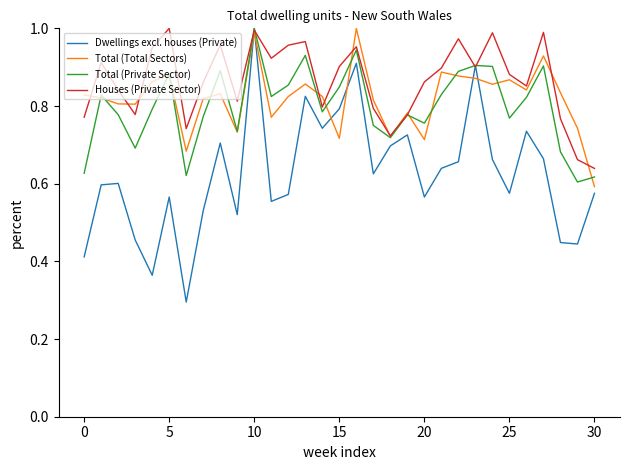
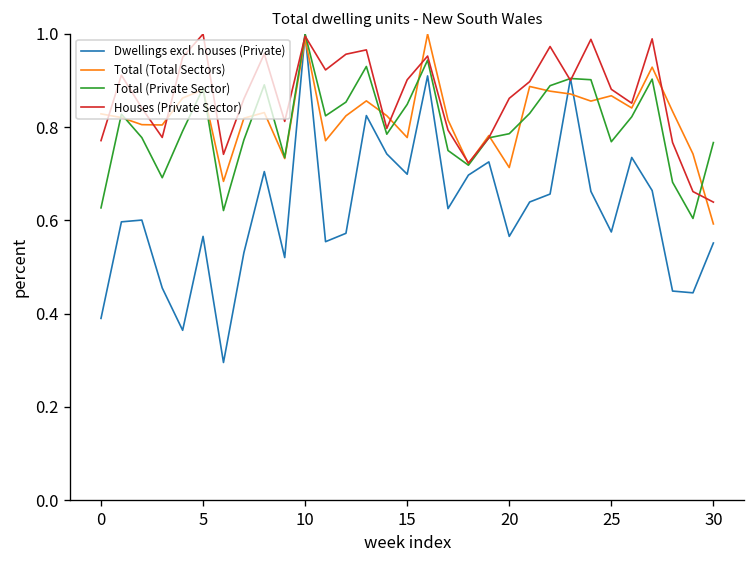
Dwellings excl. houses (Private), 0: 0.41 -> 0.39
Dwellings excl. houses (Private), 15: 0.79 -> 0.70
Total (Total Sectors), 15: 0.72 -> 0.78
Total (Private Sector), 20: 0.76 -> 0.79
Dwellings excl. houses (Private), 30: 0.58 -> 0.55
Total (Private Sector), 30: 0.62 -> 0.77
